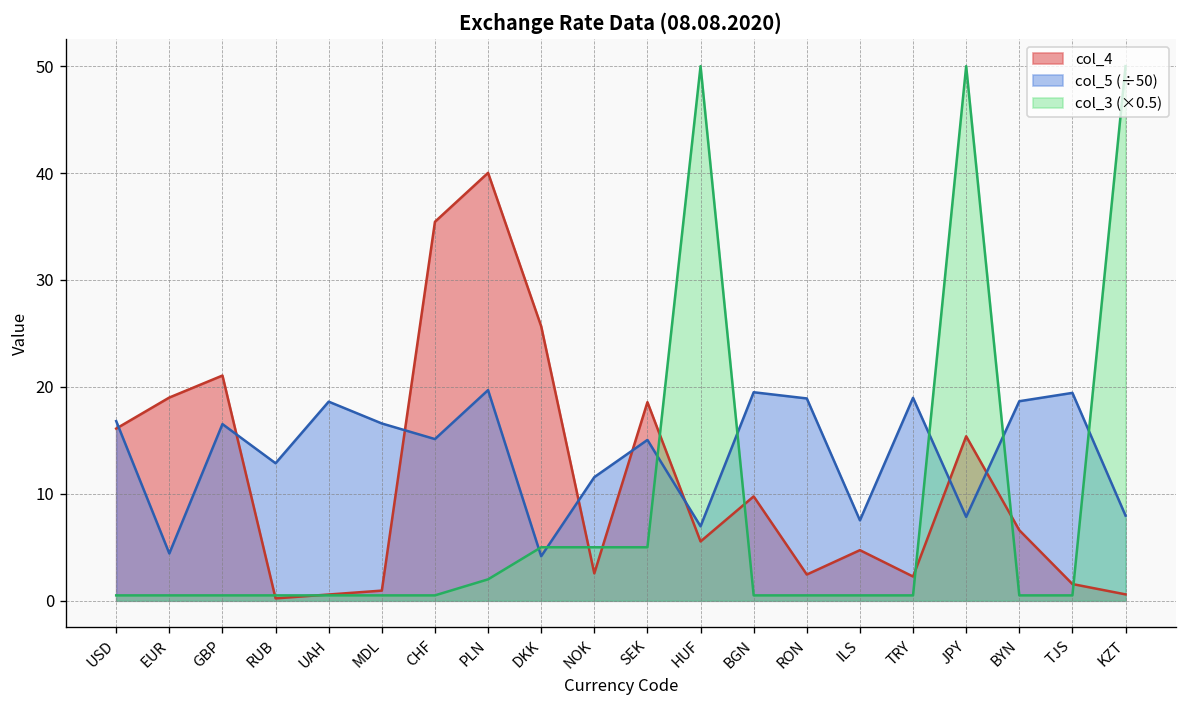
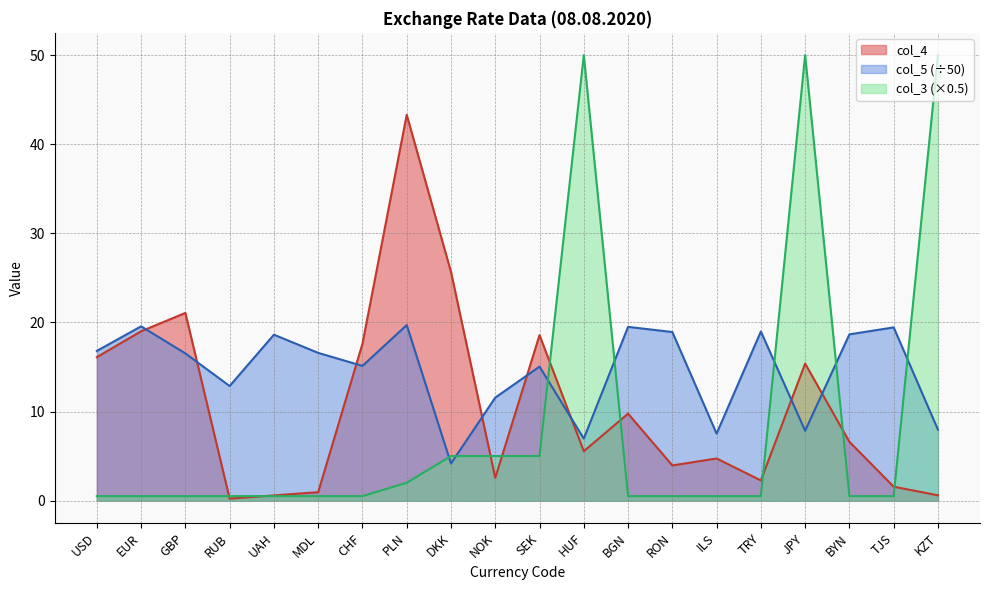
col_5 (÷50), EUR: 4 -> 20
col_4, CHF: 35 -> 18
col_4, PLN: 40 -> 43
col_4, RON: 2 -> 4
